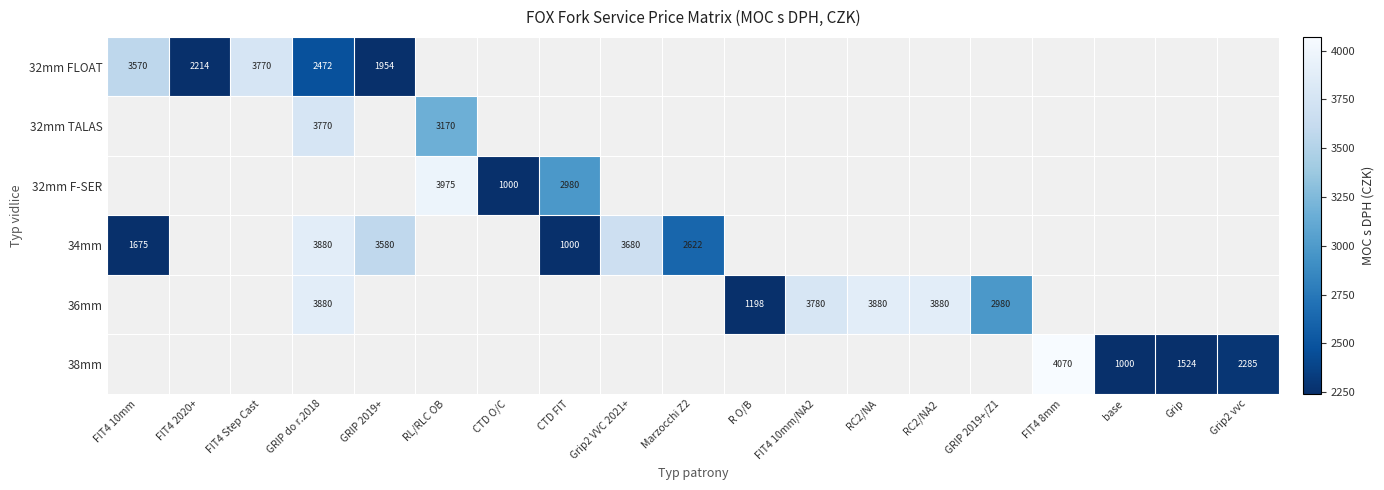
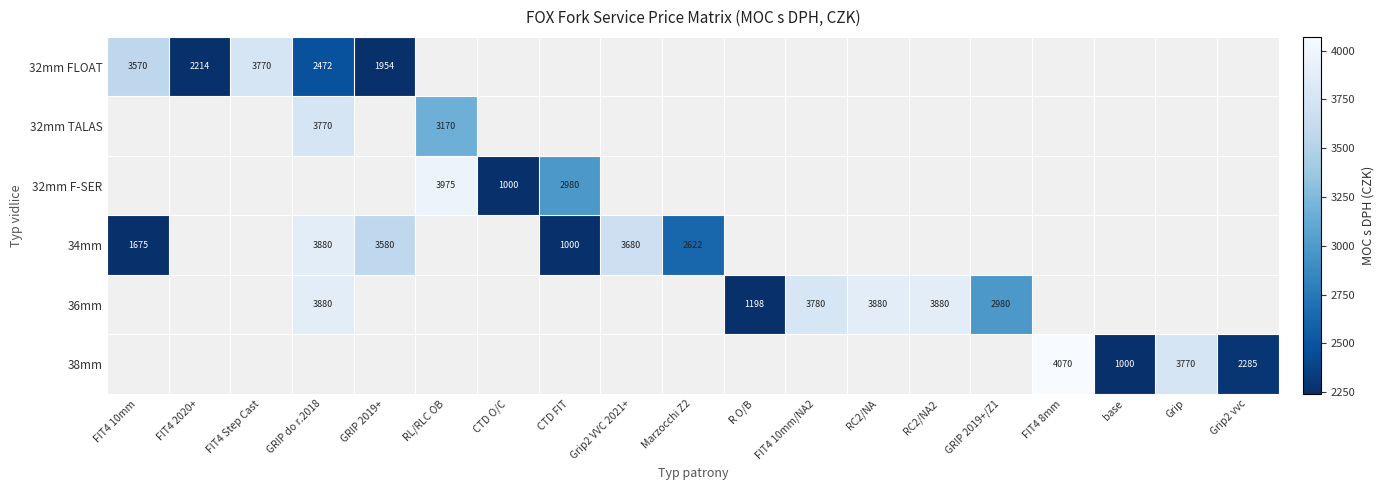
38mm, Grip: 1524 -> 3770
